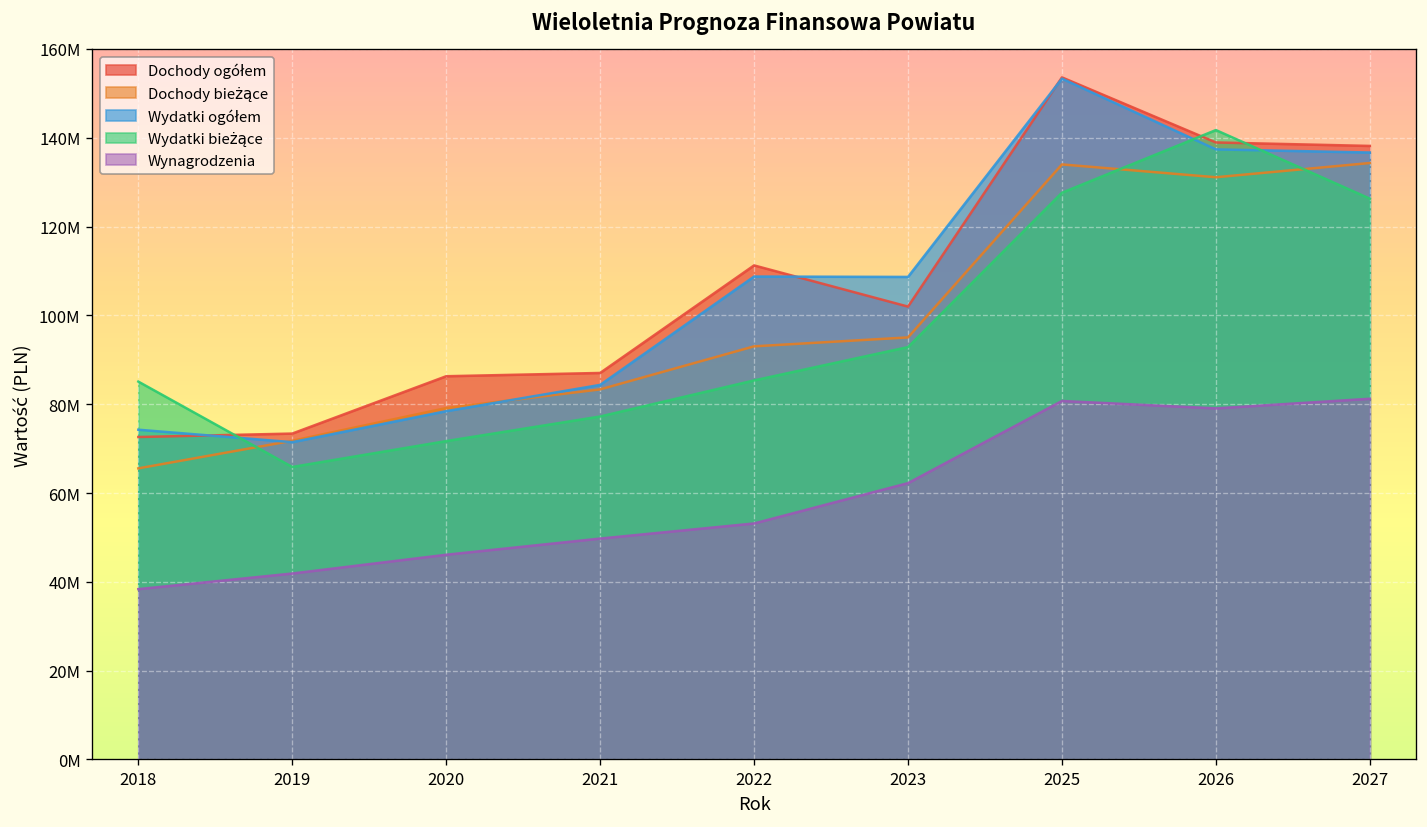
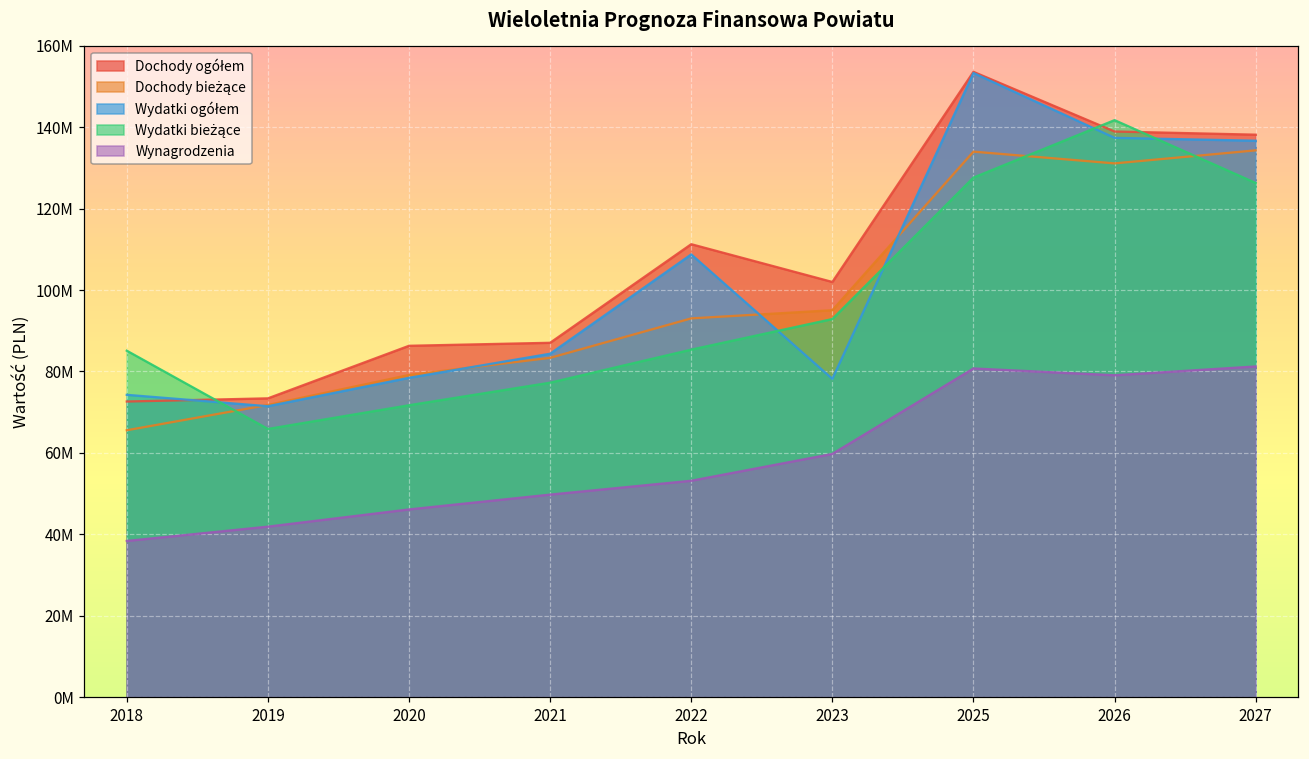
Wydatki ogółem, 2023: 109000000 -> 78000000
Wynagrodzenia, 2023: 62000000 -> 60000000
